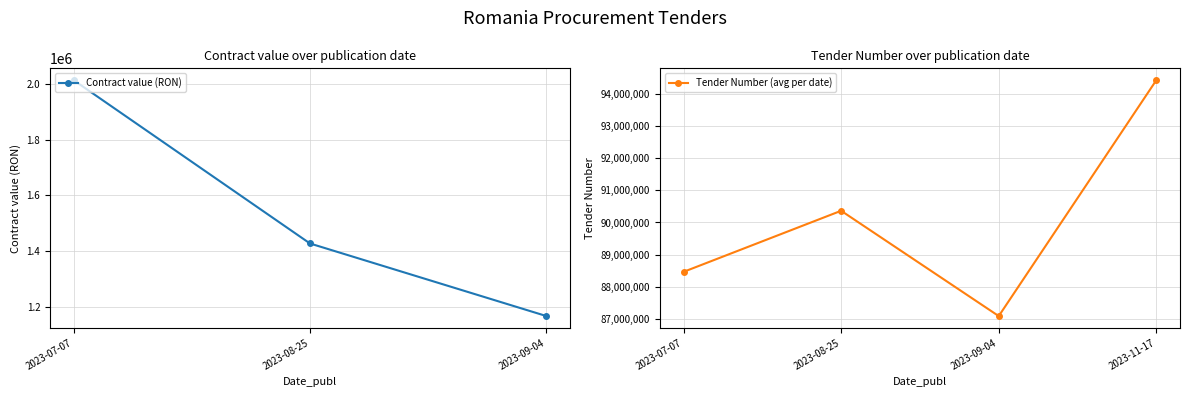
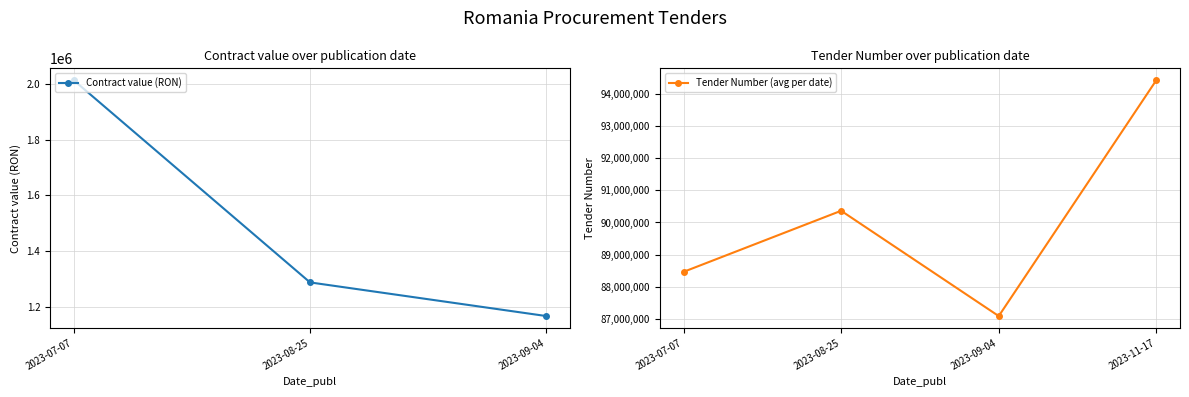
Contract value over publication date, 2023-08-25: 1430000 -> 1290000
